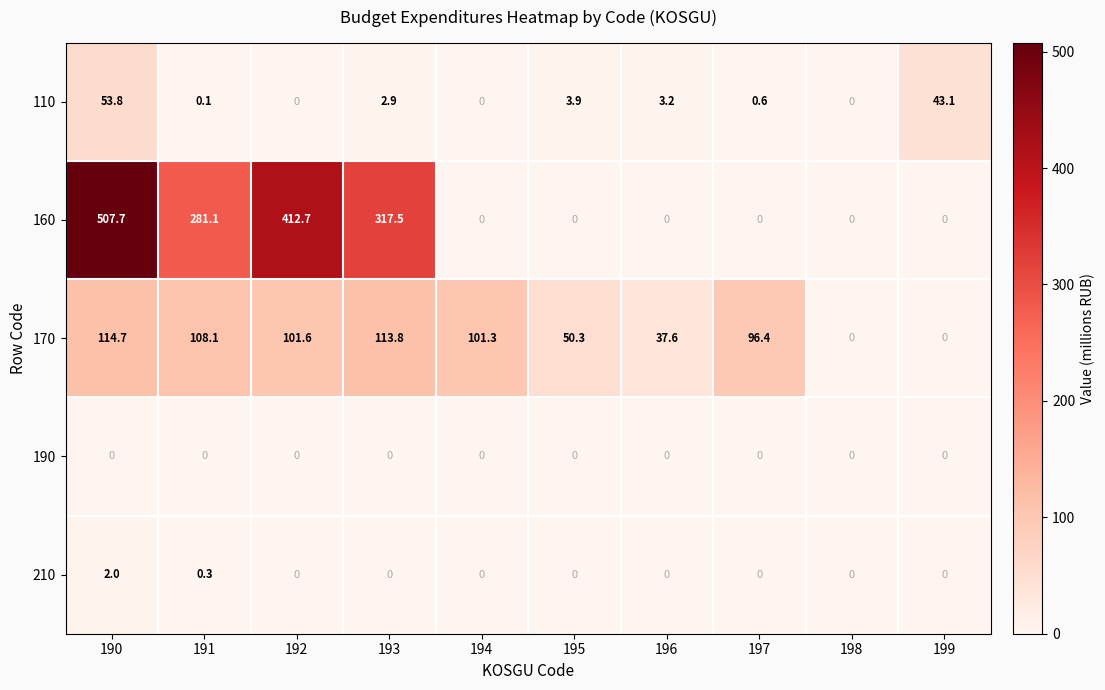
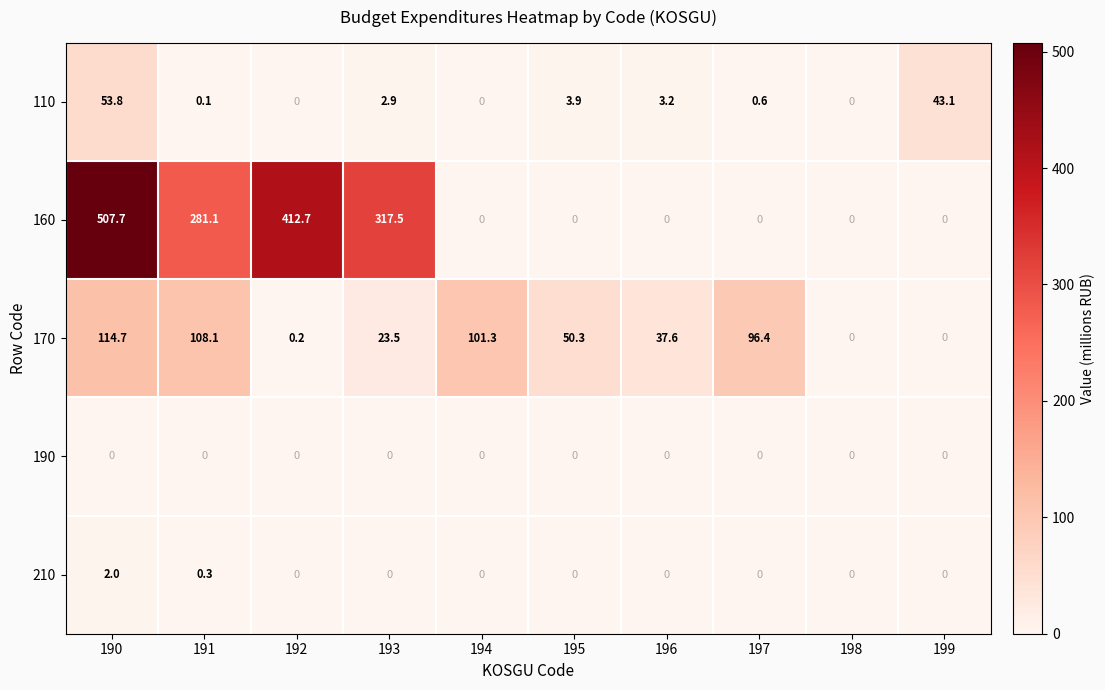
170, 192: 101.6 -> 0.2
170, 193: 113.8 -> 23.5
